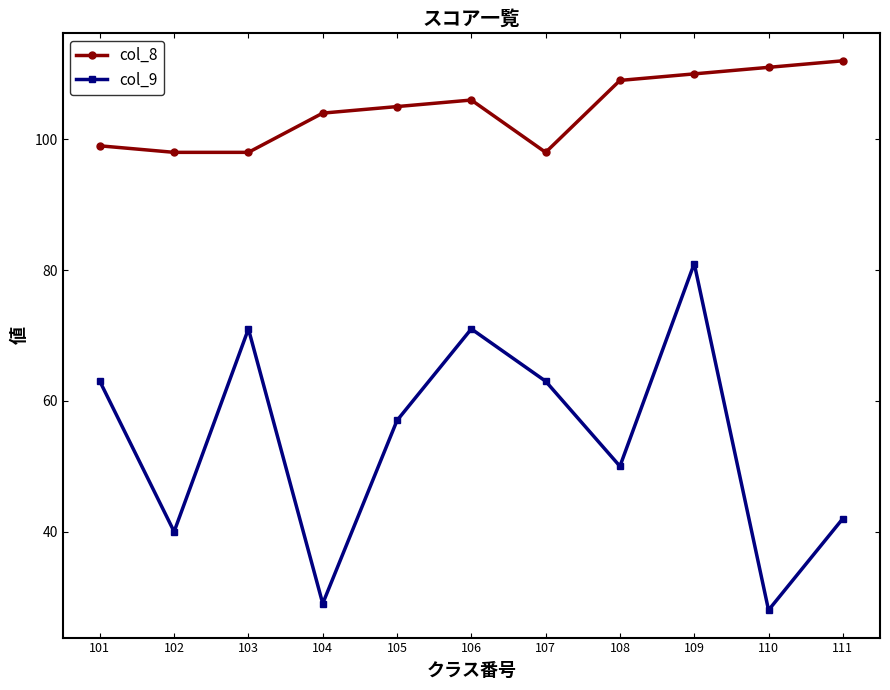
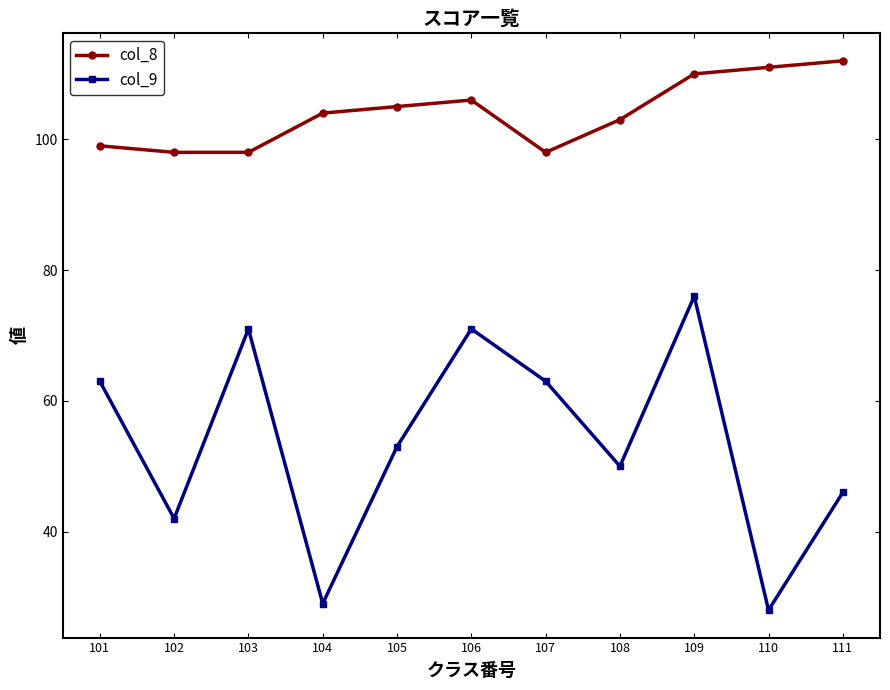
col_9, 102: 40 -> 42
col_9, 105: 57 -> 53
col_8, 108: 109 -> 103
col_9, 109: 81 -> 76
col_9, 111: 42 -> 46
